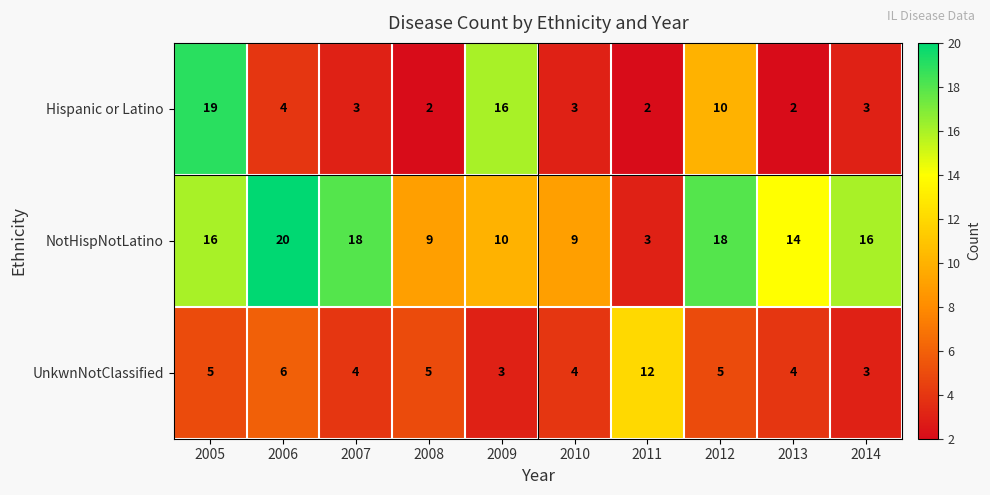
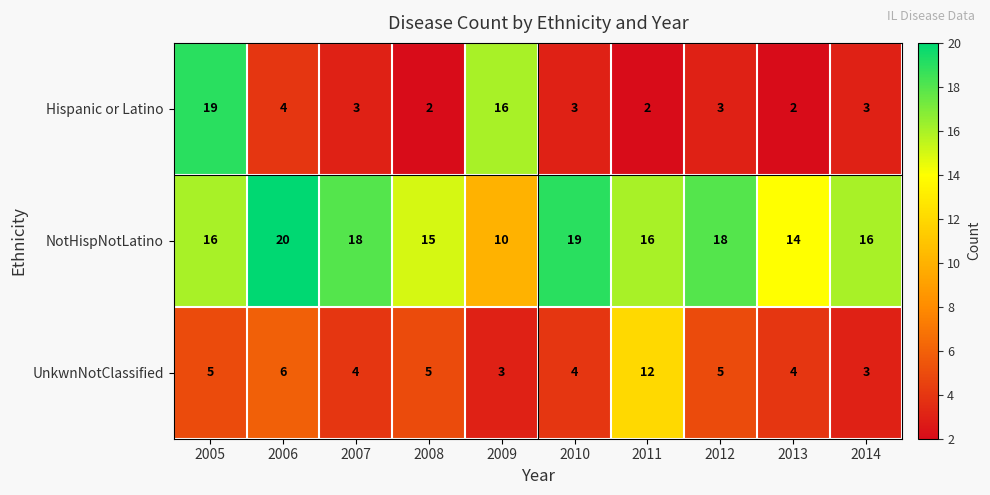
Hispanic or Latino, 2012: 10 -> 3
NotHispNotLatino, 2008: 9 -> 15
NotHispNotLatino, 2010: 9 -> 19
NotHispNotLatino, 2011: 3 -> 16
